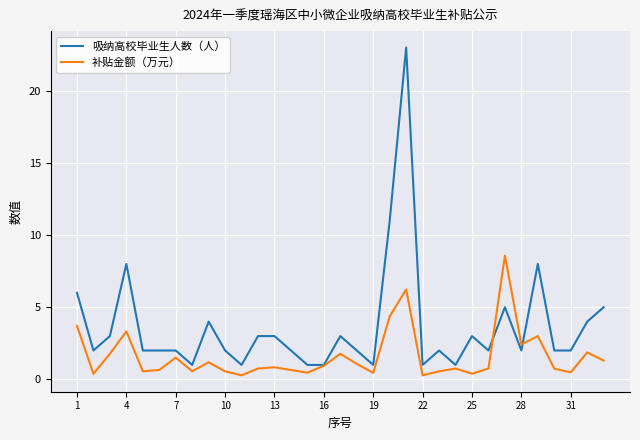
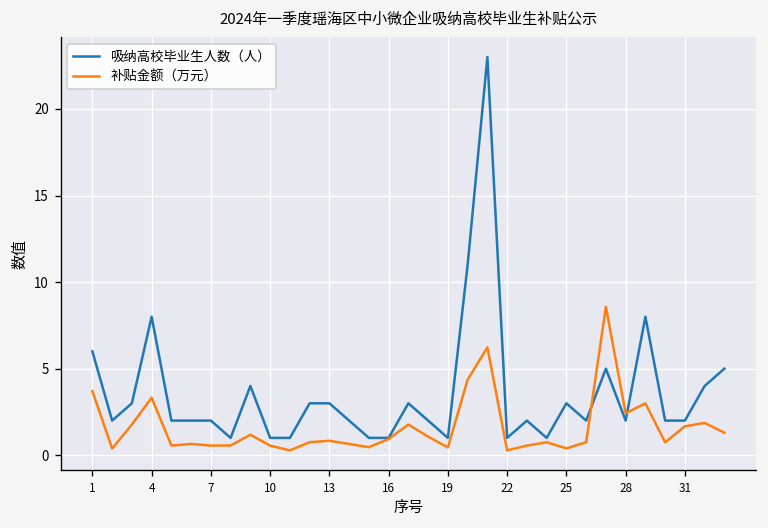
补贴金额（万元）, 7: 1.5 -> 0.6
吸纳高校毕业生人数（人）, 10: 2 -> 1
补贴金额（万元）, 31: 0.5 -> 1.7
